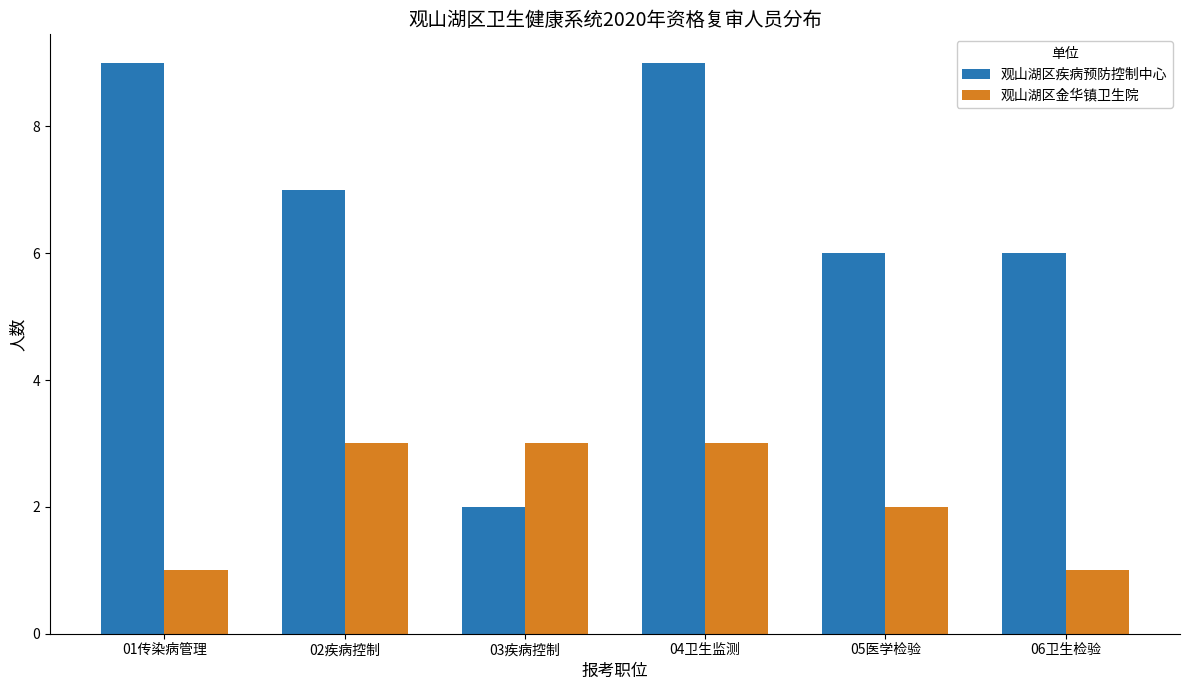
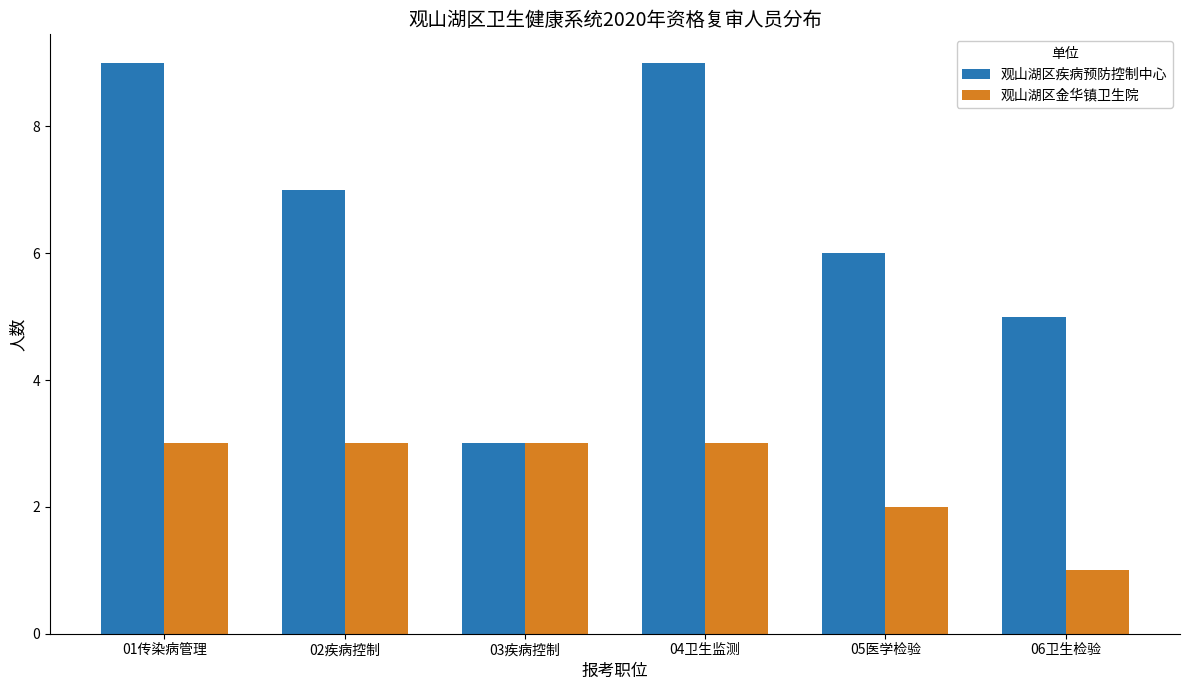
观山湖区金华镇卫生院, 01传染病管理: 1 -> 3
观山湖区疾病预防控制中心, 03疾病控制: 2 -> 3
观山湖区疾病预防控制中心, 06卫生检验: 6 -> 5
